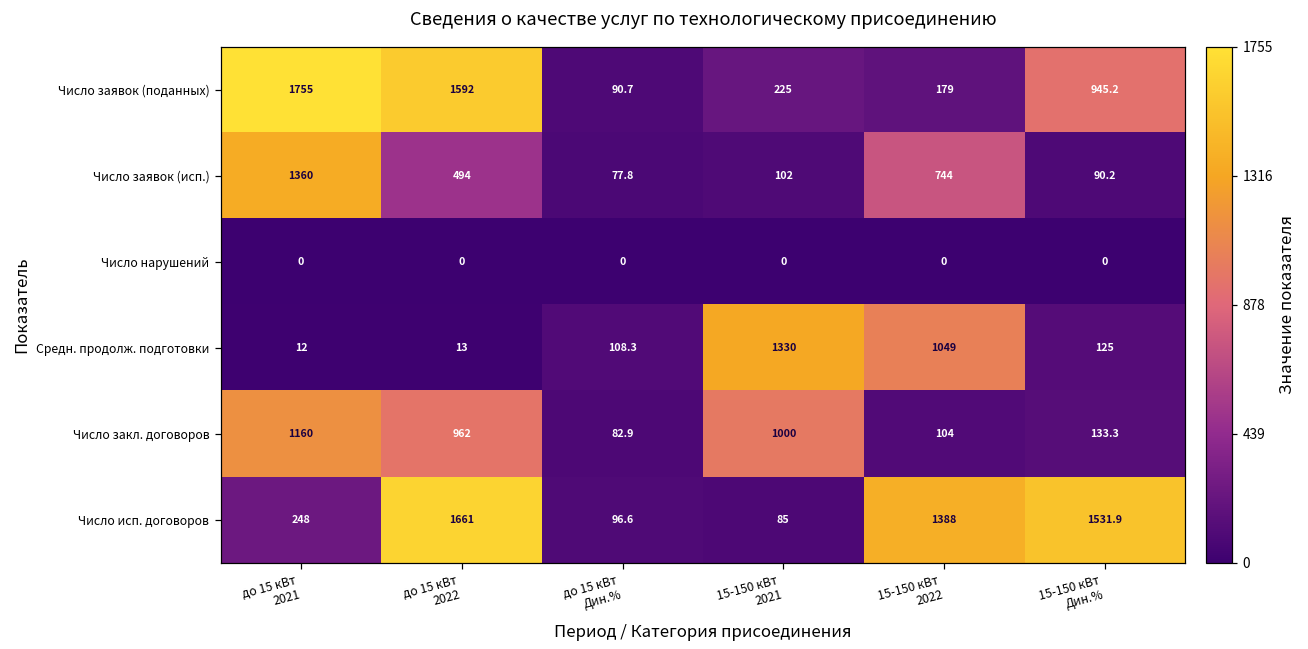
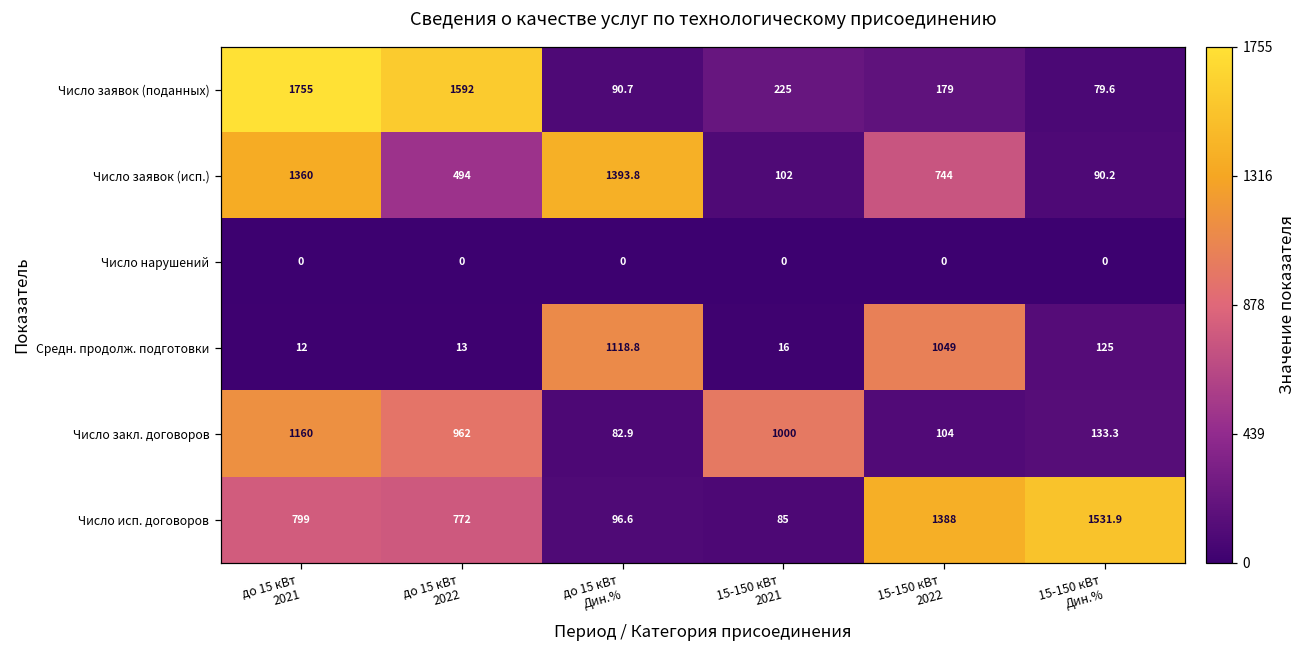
Число заявок (поданных), 15-150 кВт Дин.%: 945.2 -> 79.6
Число заявок (исп.), до 15 кВт Дин.%: 77.8 -> 1393.8
Средн. продолж. подготовки, до 15 кВт Дин.%: 108.3 -> 1118.8
Средн. продолж. подготовки, 15-150 кВт 2021: 1330 -> 16
Число исп. договоров, до 15 кВт 2021: 248 -> 799
Число исп. договоров, до 15 кВт 2022: 1661 -> 772
